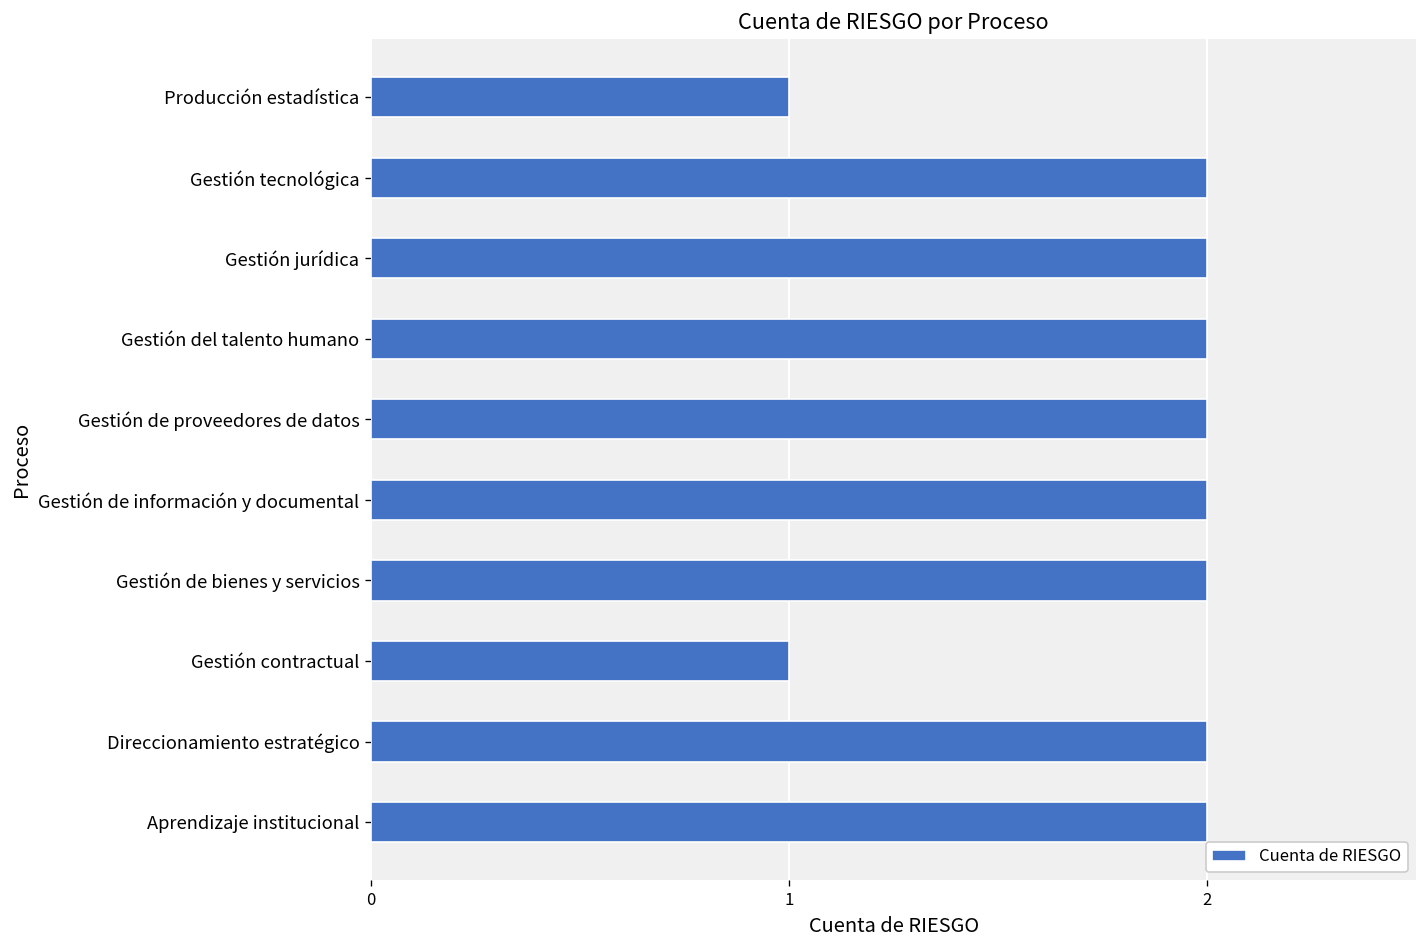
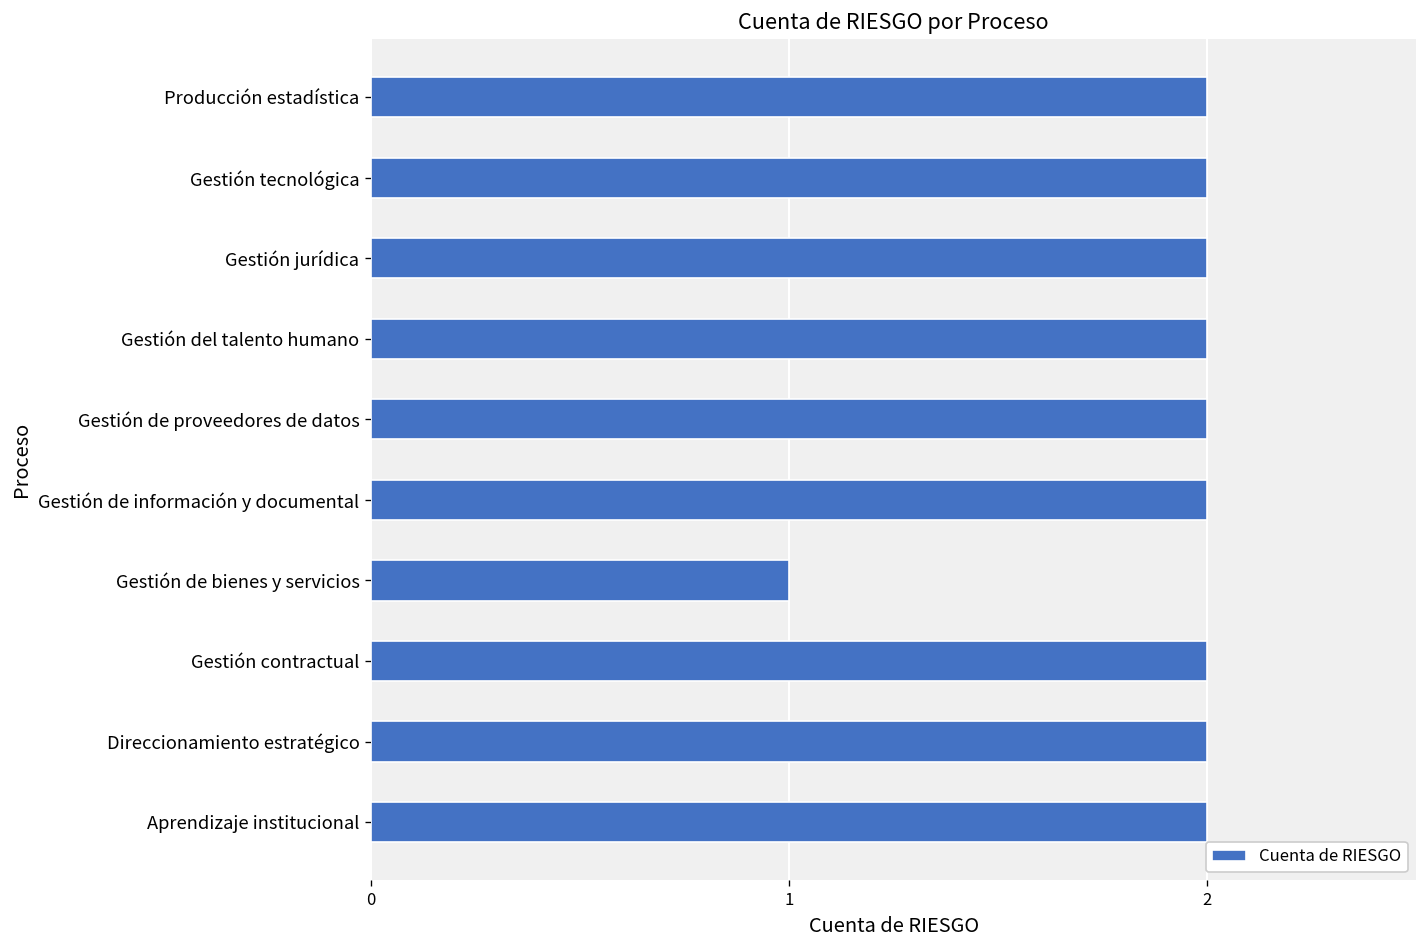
Producción estadística: 1 -> 2
Gestión de bienes y servicios: 2 -> 1
Gestión contractual: 1 -> 2
